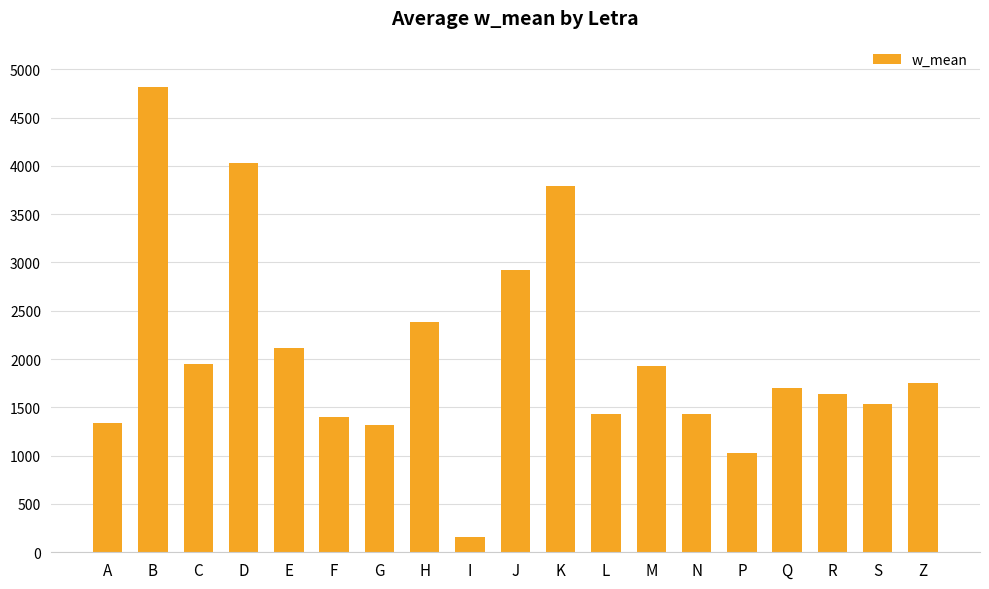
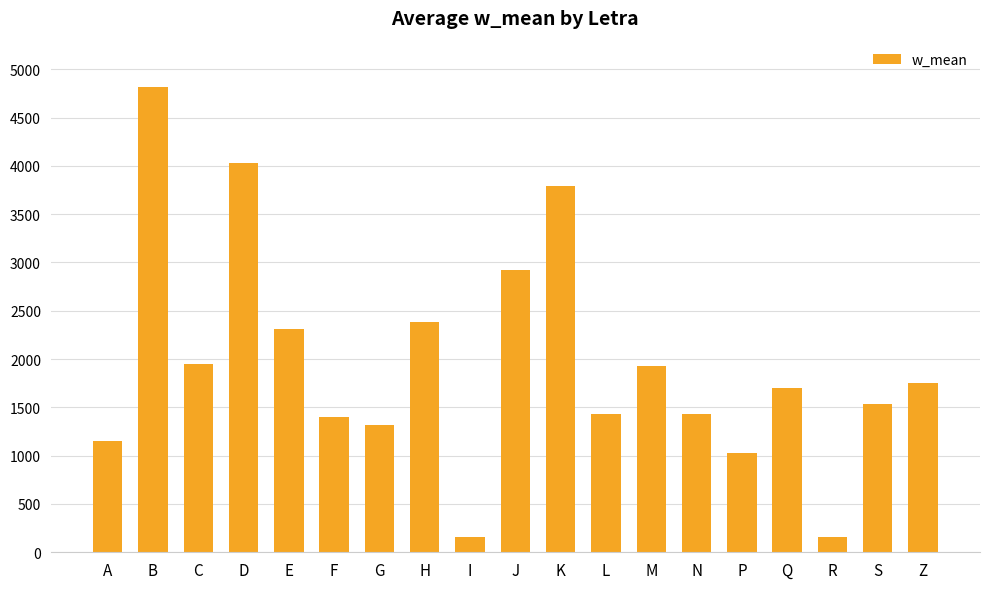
A: 1300 -> 1200
E: 2100 -> 2300
R: 1600 -> 200
